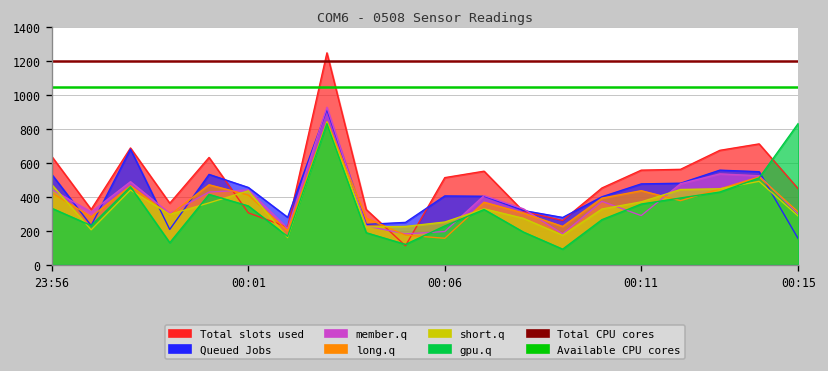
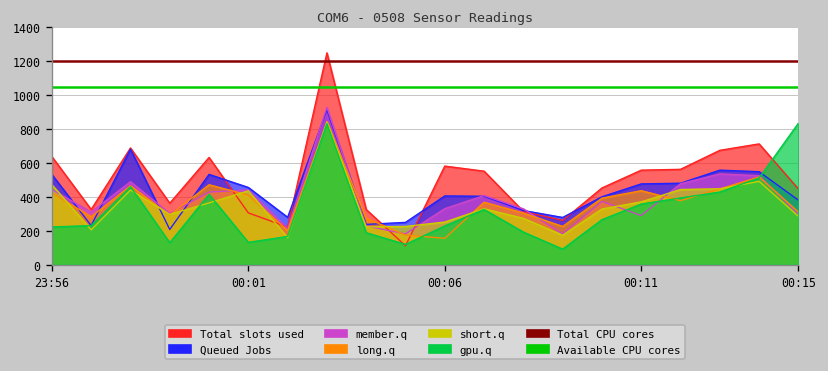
gpu.q, 23:56: 330 -> 220
gpu.q, 00:01: 350 -> 130
Total slots used, 00:06: 510 -> 580
member.q, 00:06: 200 -> 330
Queued Jobs, 00:15: 150 -> 380
